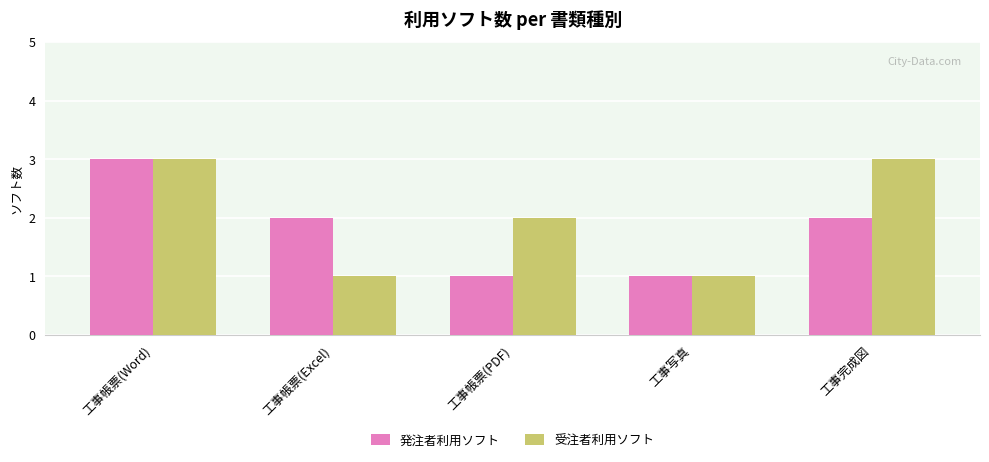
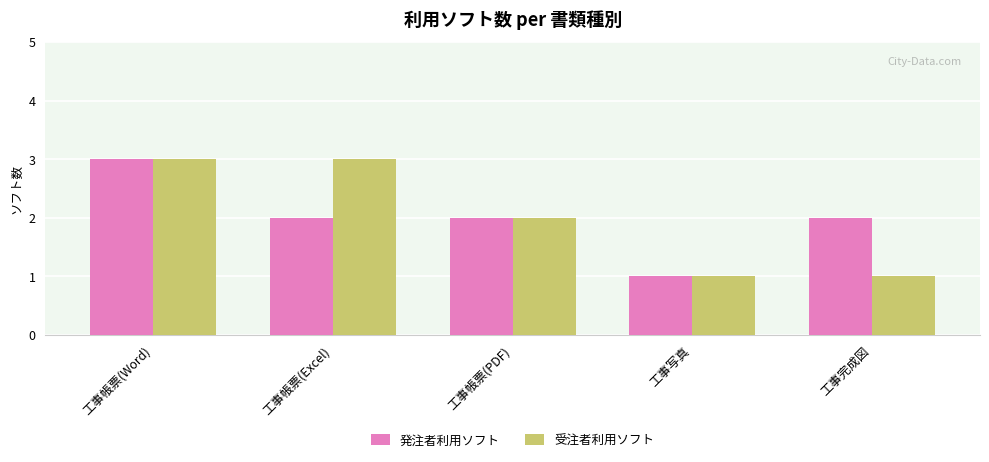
受注者利用ソフト, 工事帳票(Excel): 1 -> 3
発注者利用ソフト, 工事帳票(PDF): 1 -> 2
受注者利用ソフト, 工事完成図: 3 -> 1
